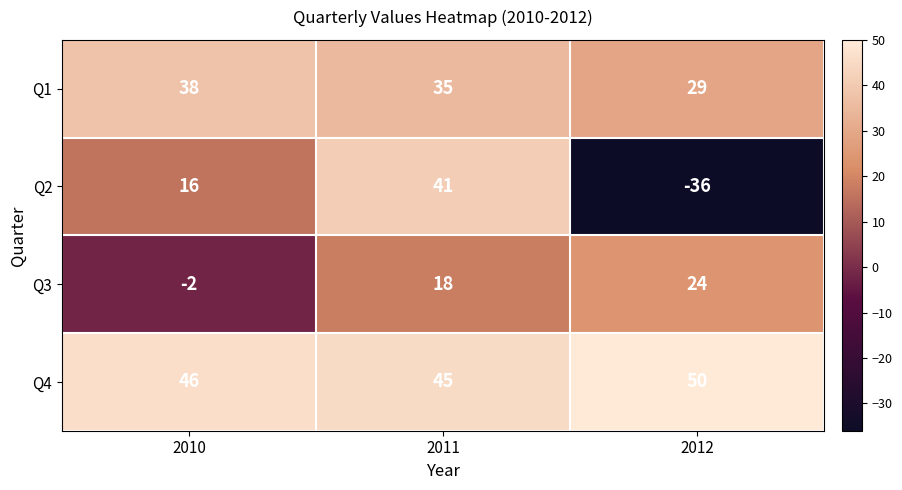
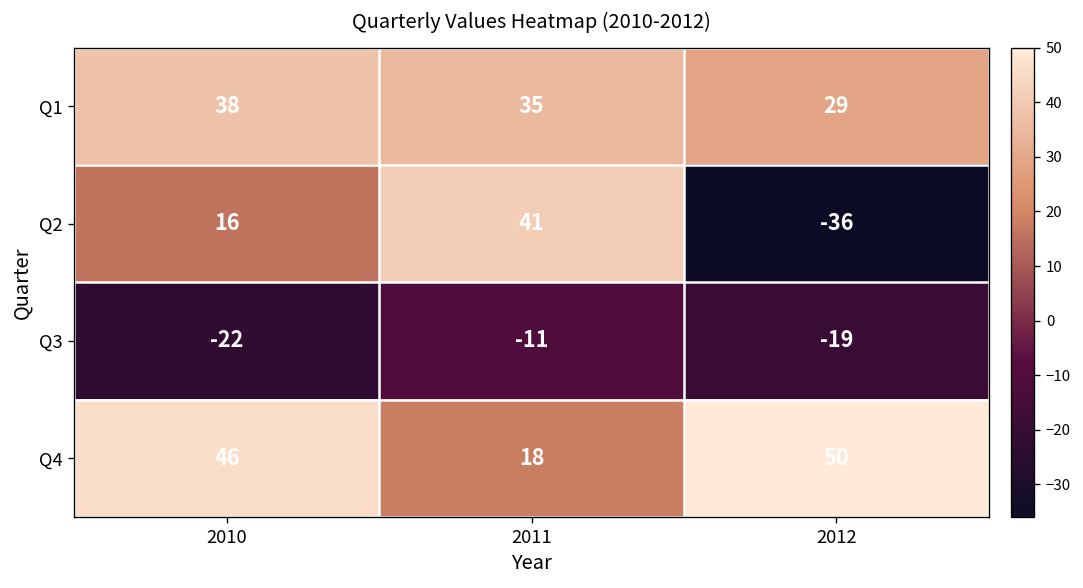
Q3, 2010: -2 -> -22
Q3, 2011: 18 -> -11
Q3, 2012: 24 -> -19
Q4, 2011: 45 -> 18
